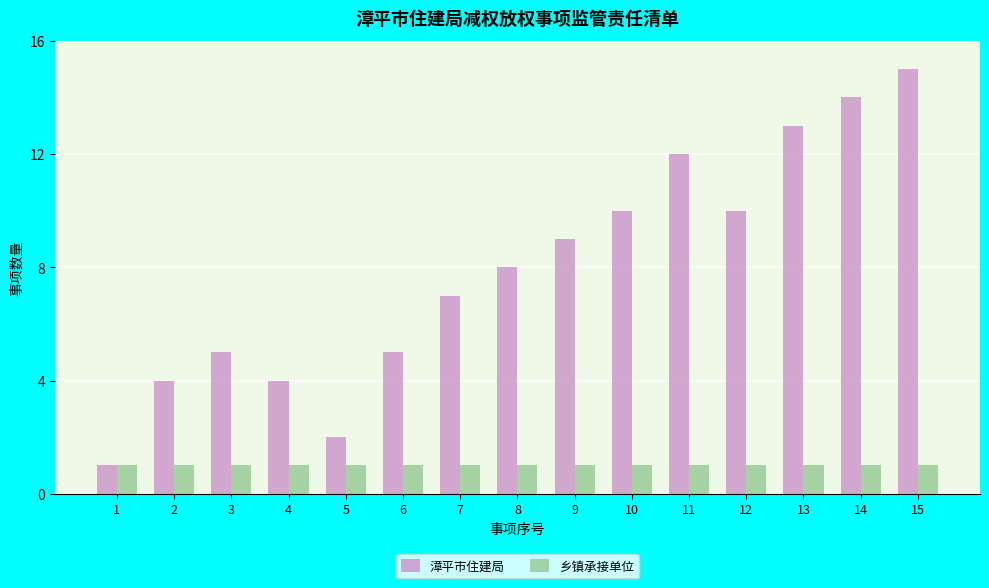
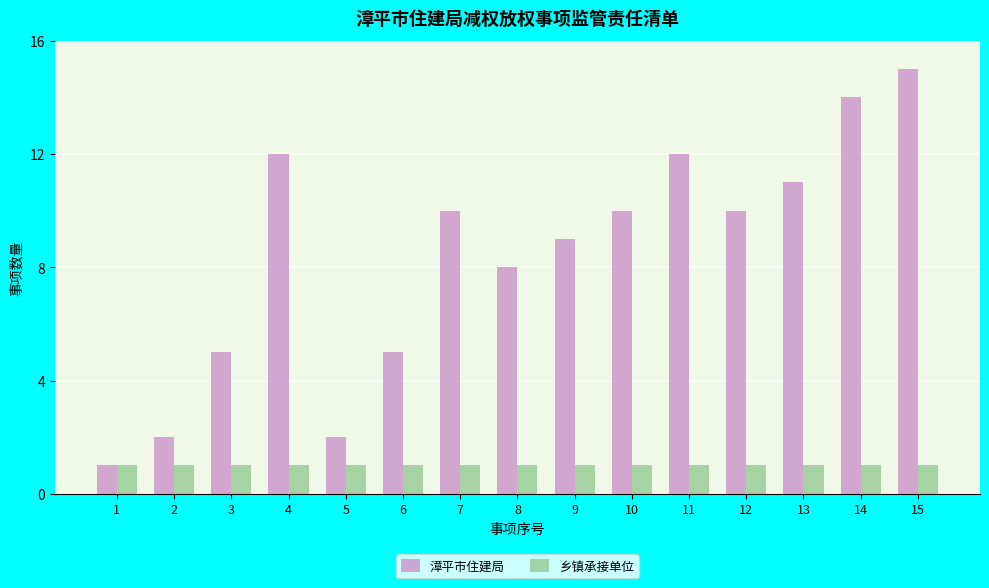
漳平市住建局, 2: 4 -> 2
漳平市住建局, 4: 4 -> 12
漳平市住建局, 7: 7 -> 10
漳平市住建局, 13: 13 -> 11
